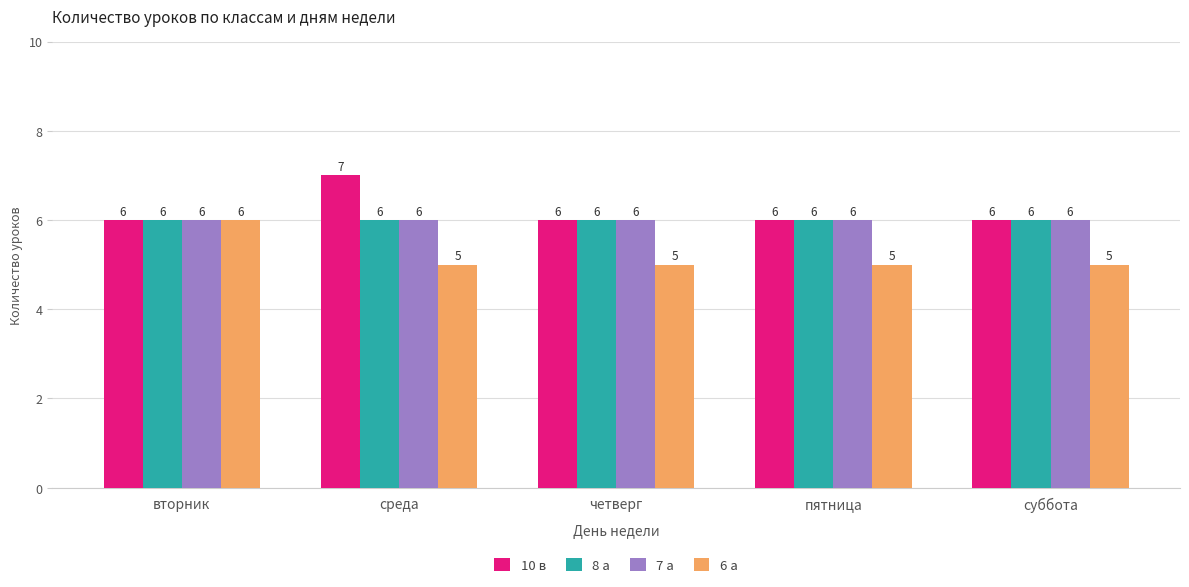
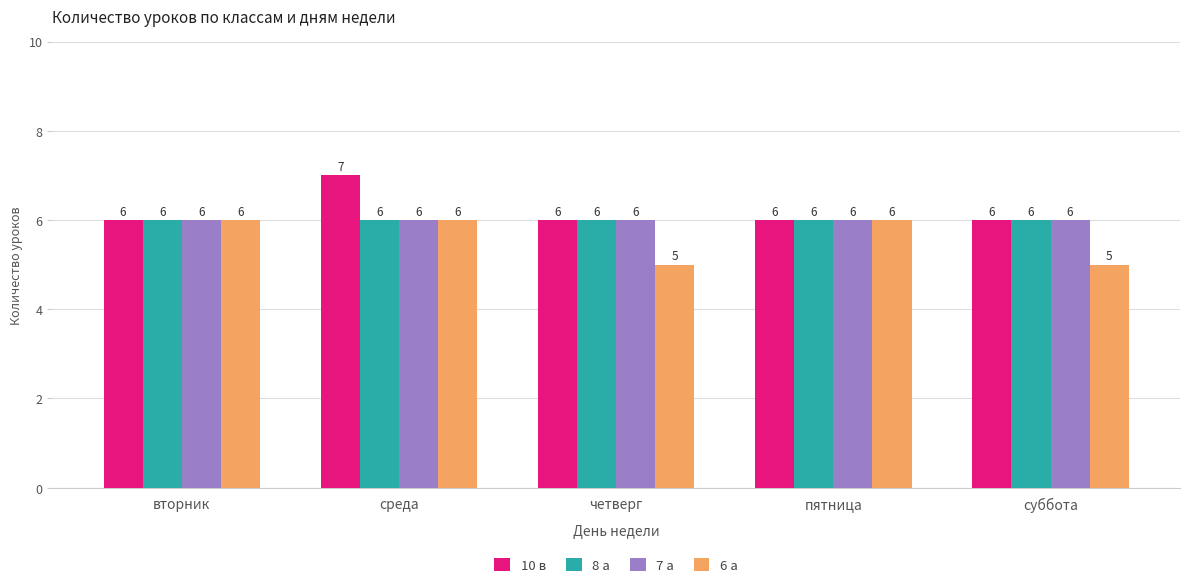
6 а, среда: 5 -> 6
6 а, пятница: 5 -> 6
